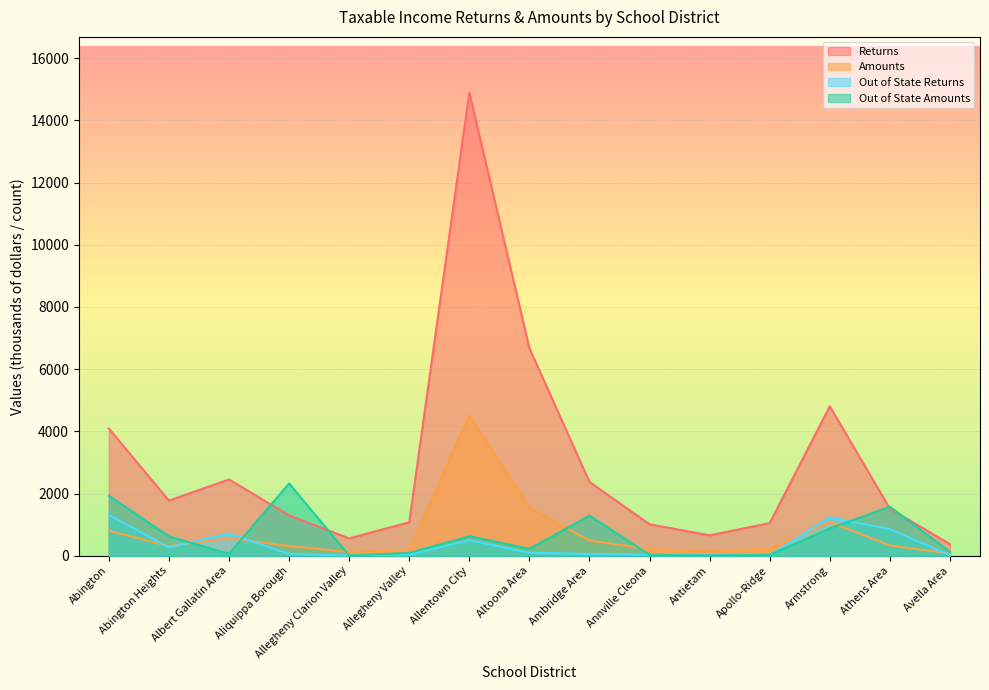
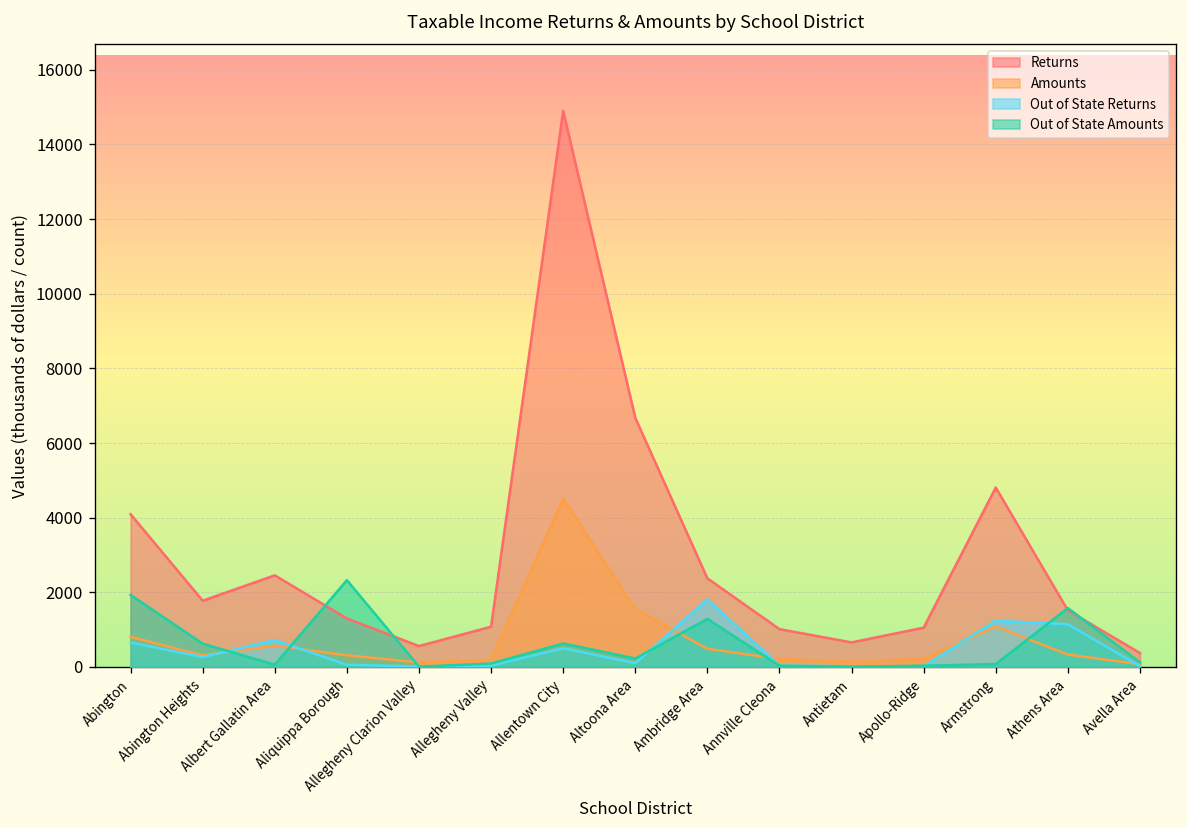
Out of State Returns, Abington: 1300 -> 700
Out of State Returns, Ambridge Area: 100 -> 1800
Out of State Amounts, Armstrong: 900 -> 100
Out of State Returns, Athens Area: 900 -> 1100
